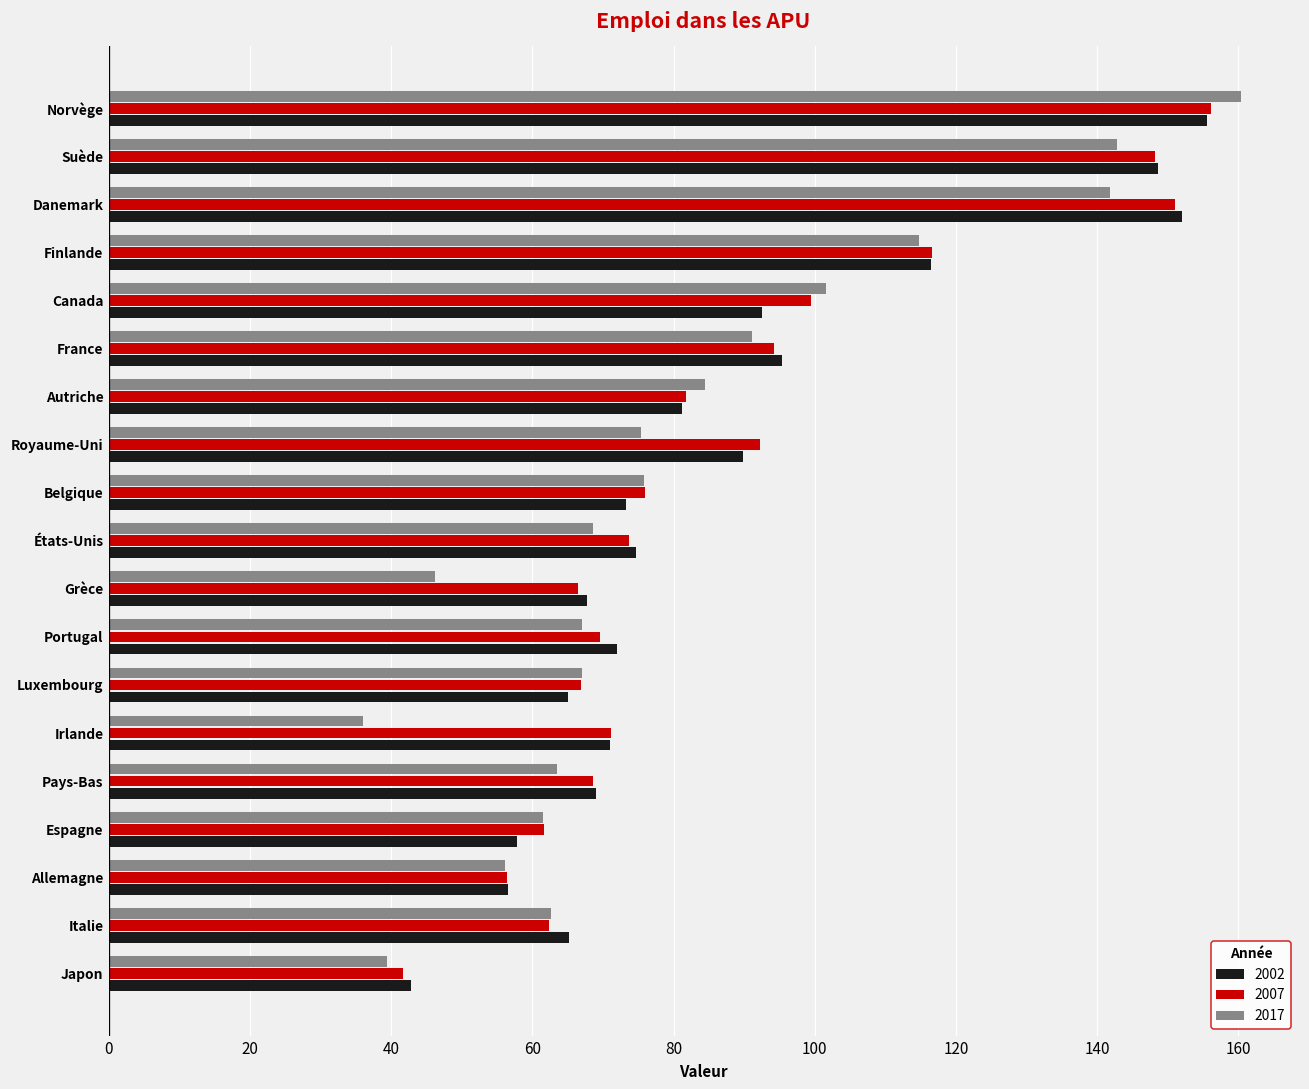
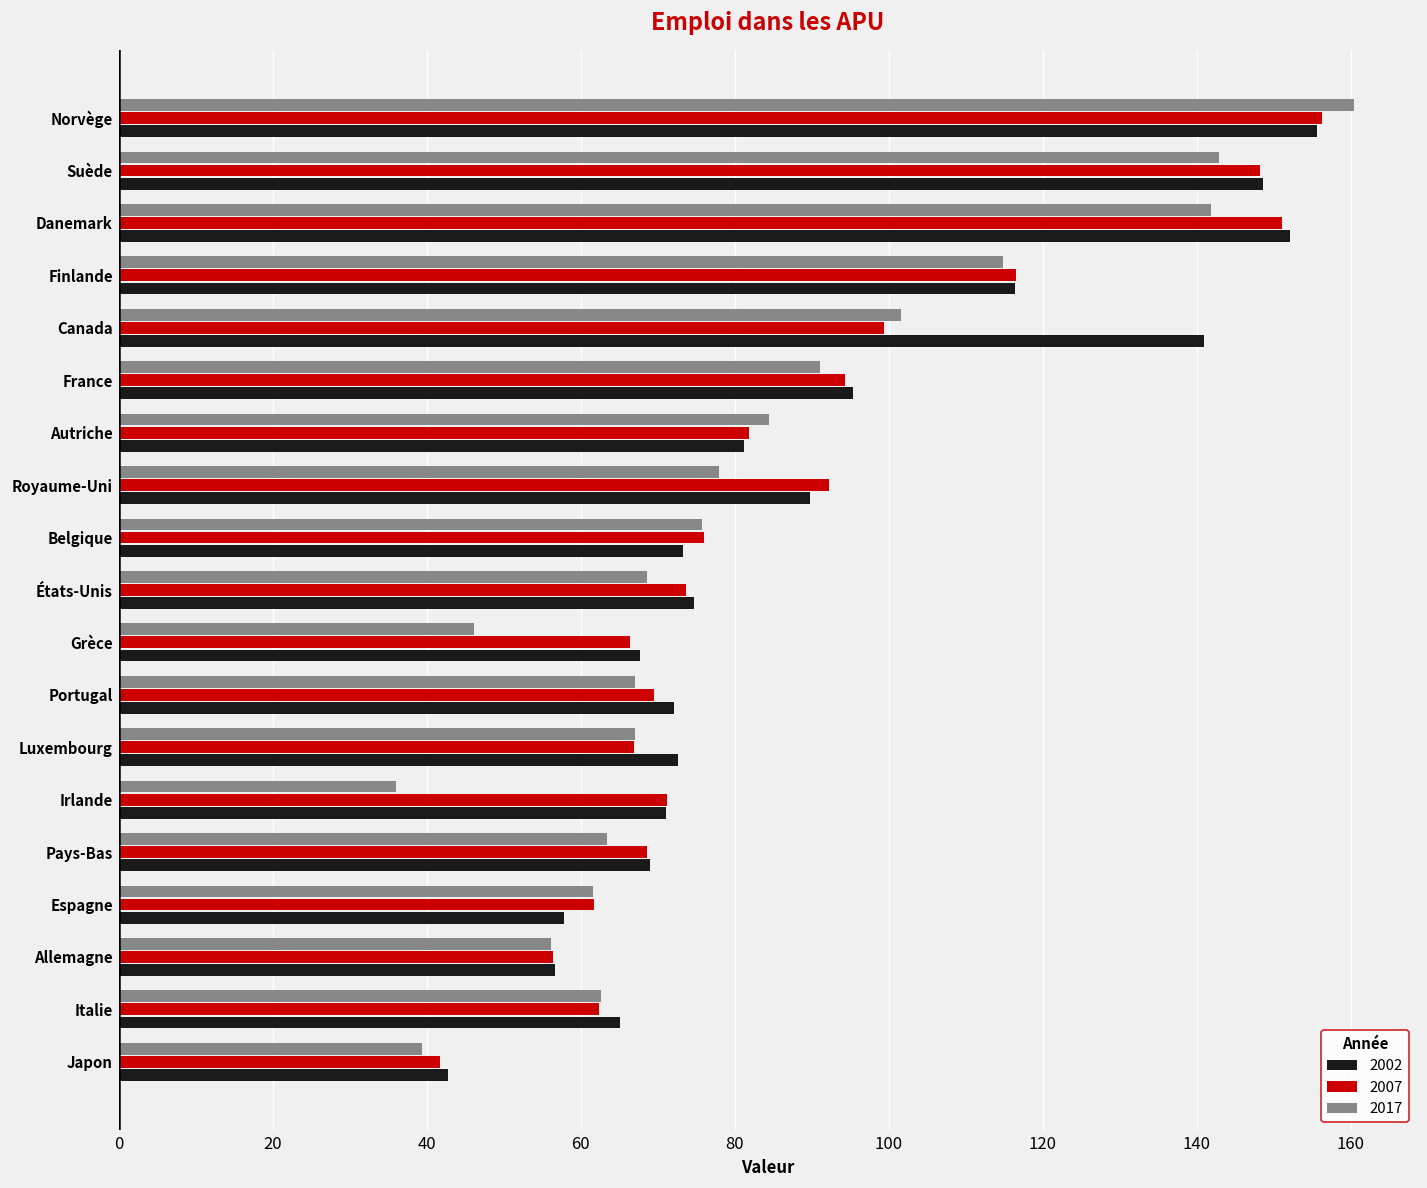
2002, Canada: 92 -> 141
2017, Royaume-Uni: 75 -> 78
2002, Luxembourg: 65 -> 73
